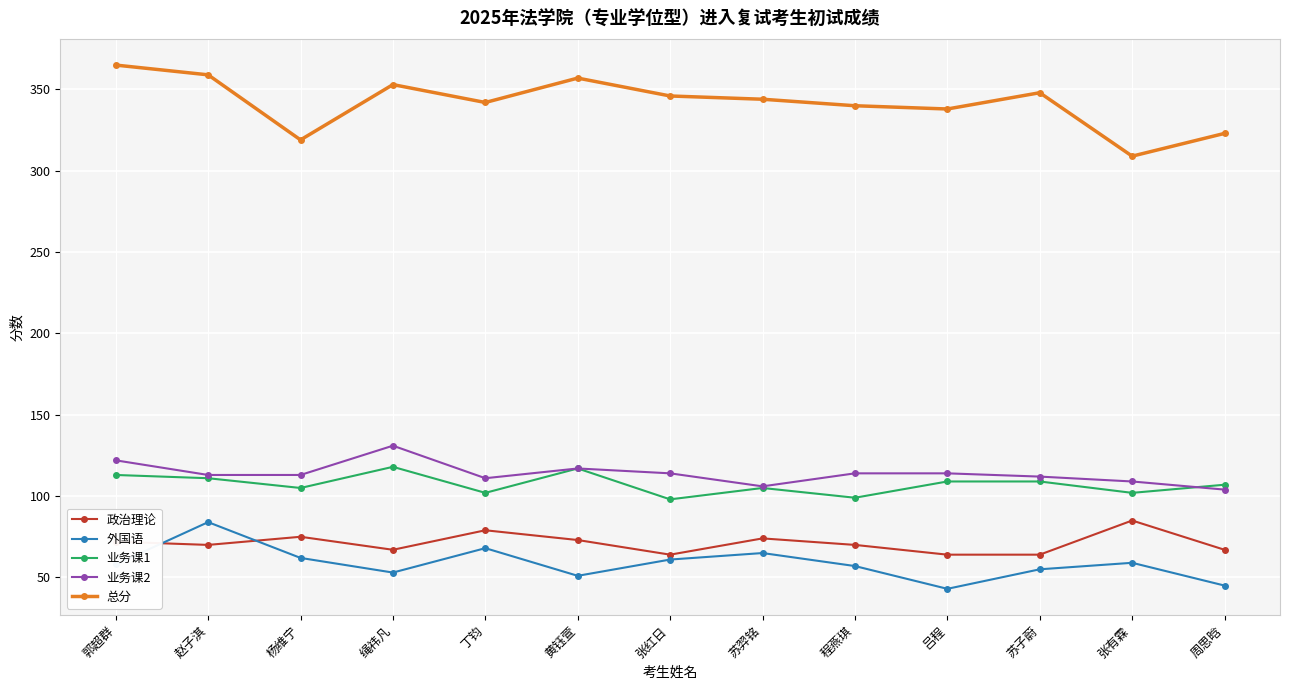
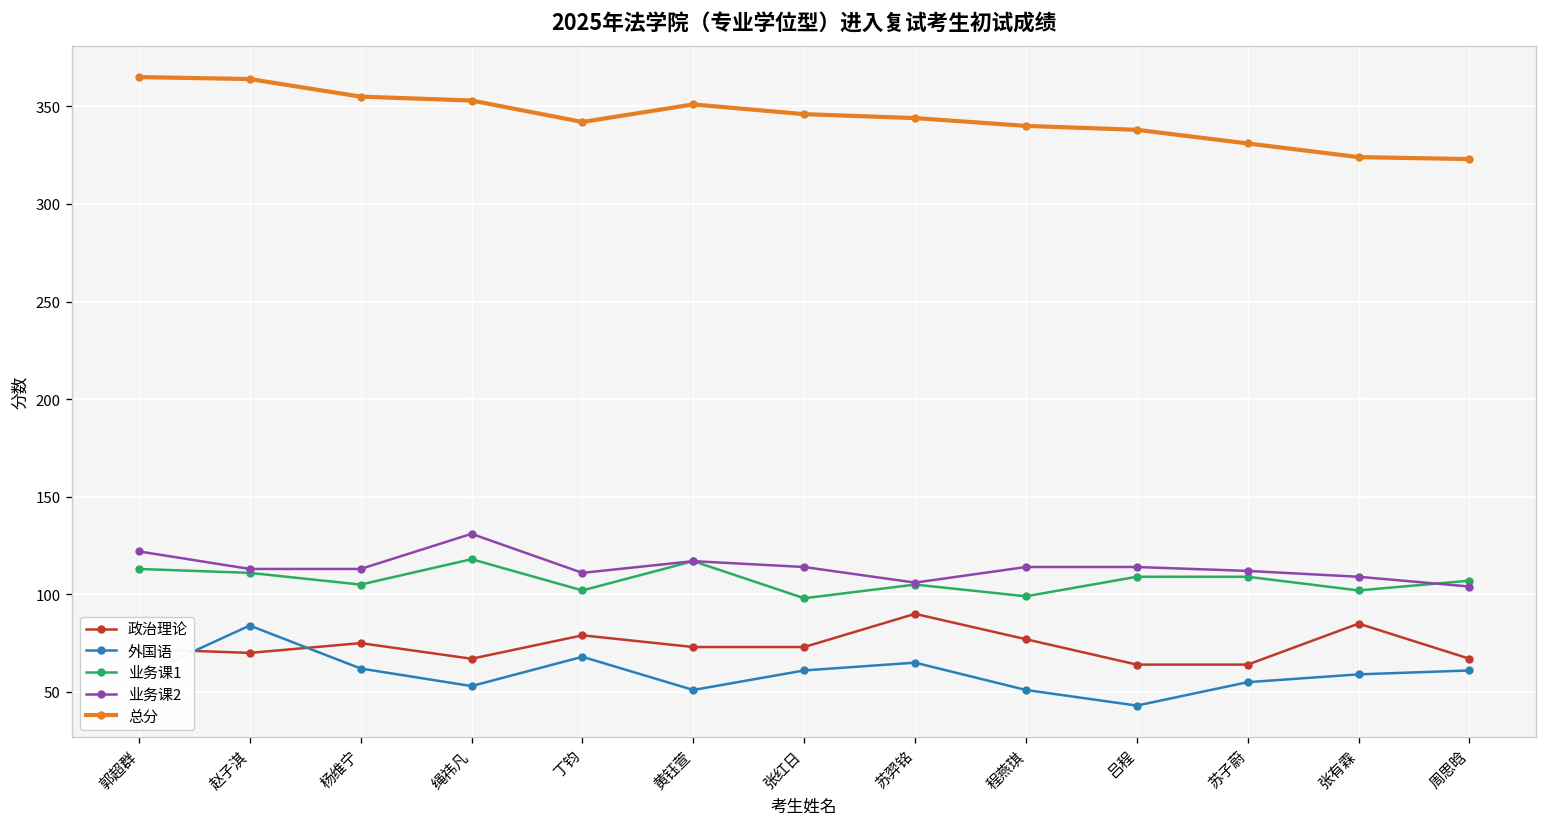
总分, 赵子淇: 359 -> 364
总分, 杨维宁: 319 -> 355
总分, 黄钰萱: 357 -> 351
政治理论, 张红日: 64 -> 73
政治理论, 苏羿铭: 74 -> 90
政治理论, 程燕琪: 70 -> 77
外国语, 程燕琪: 57 -> 51
总分, 苏子蔚: 348 -> 331
总分, 张有霖: 309 -> 324
外国语, 周思晗: 45 -> 61
